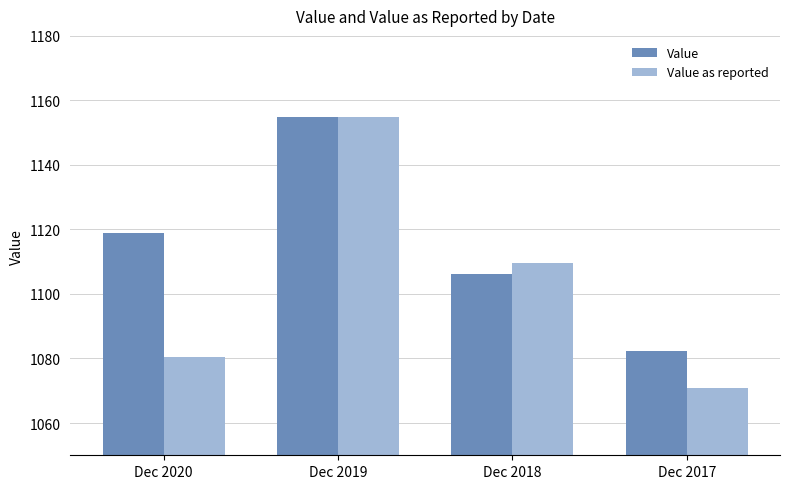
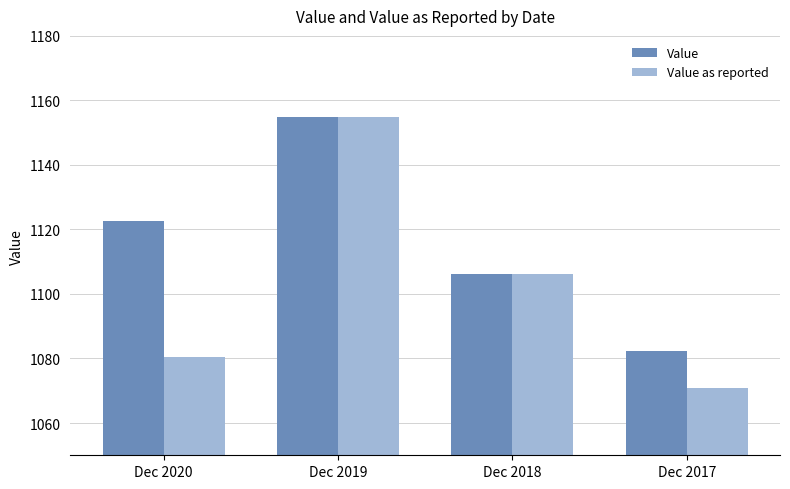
Value, Dec 2020: 1119 -> 1122
Value as reported, Dec 2018: 1109 -> 1106
